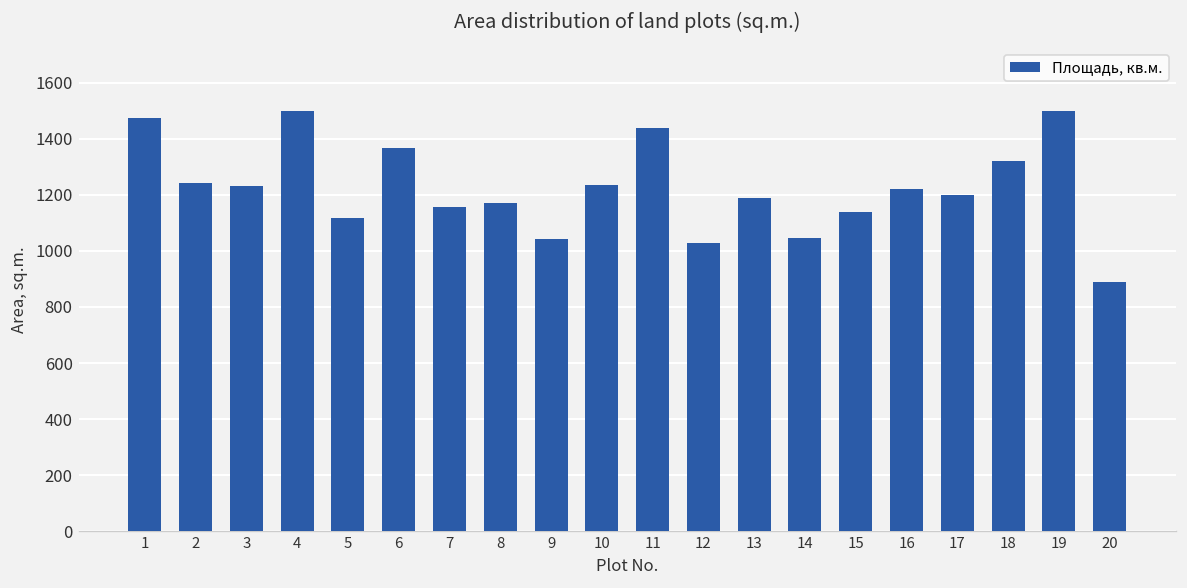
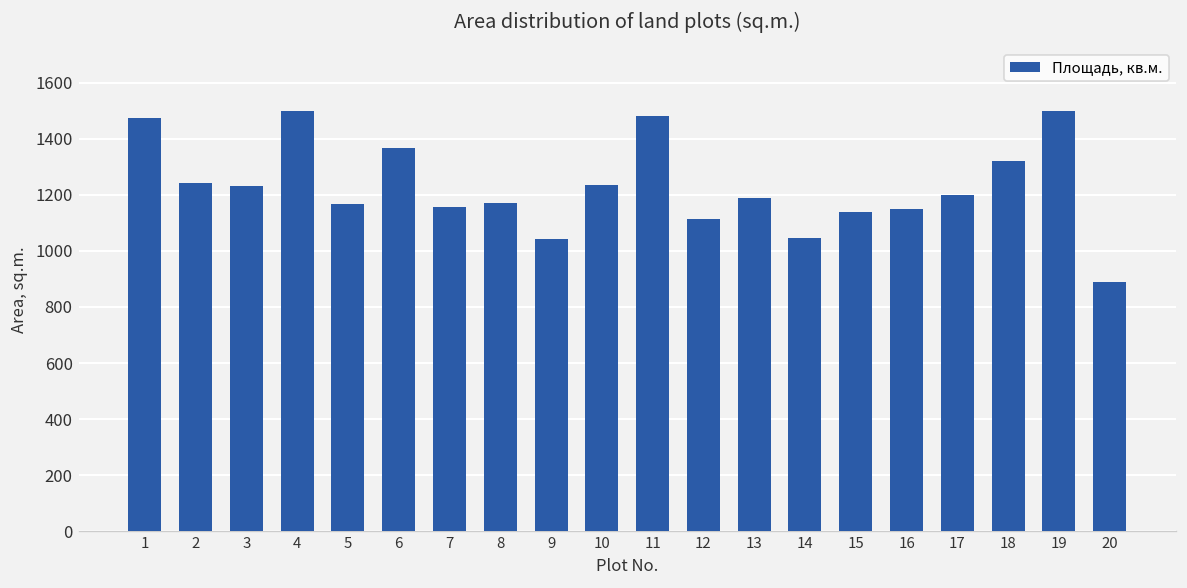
5: 1120 -> 1170
11: 1440 -> 1480
12: 1030 -> 1110
16: 1220 -> 1150
